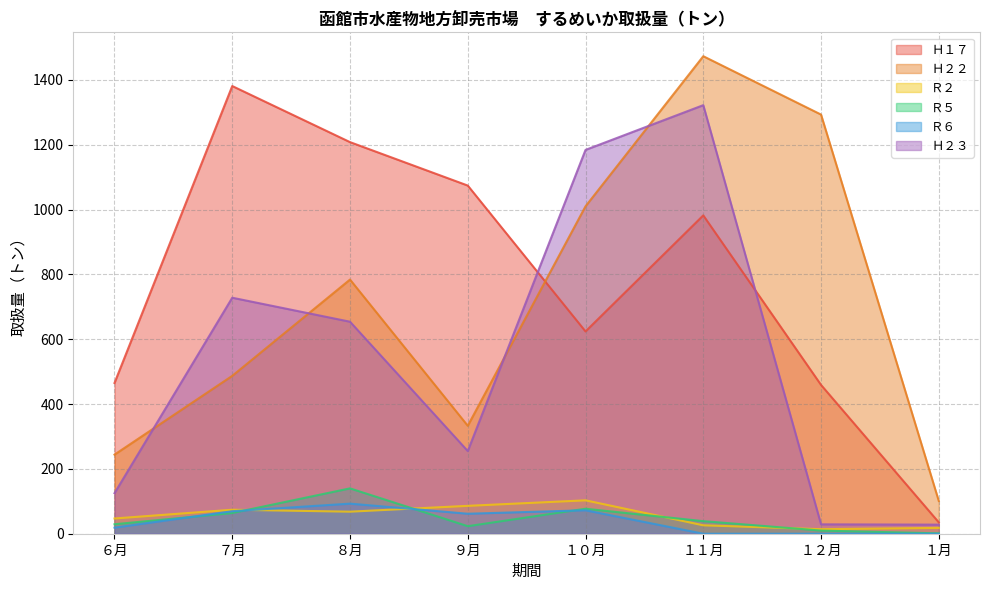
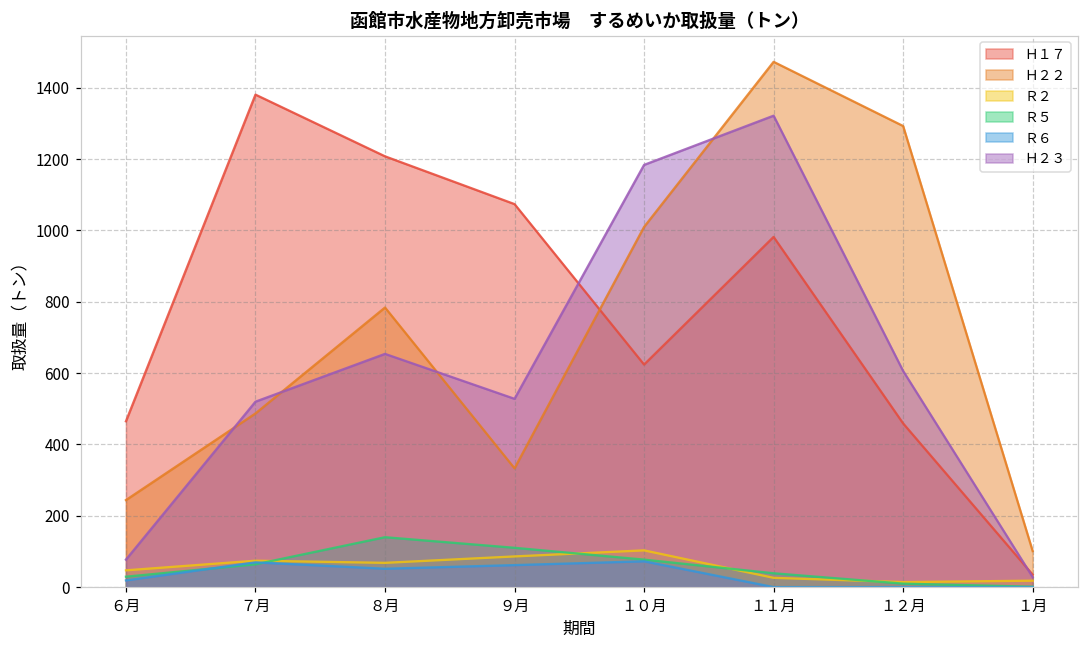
Ｈ２３, ６月: 130 -> 80
Ｈ２３, ７月: 730 -> 520
Ｒ６, ８月: 90 -> 50
Ｒ５, ９月: 20 -> 110
Ｈ２３, ９月: 260 -> 530
Ｈ２３, １２月: 30 -> 610
